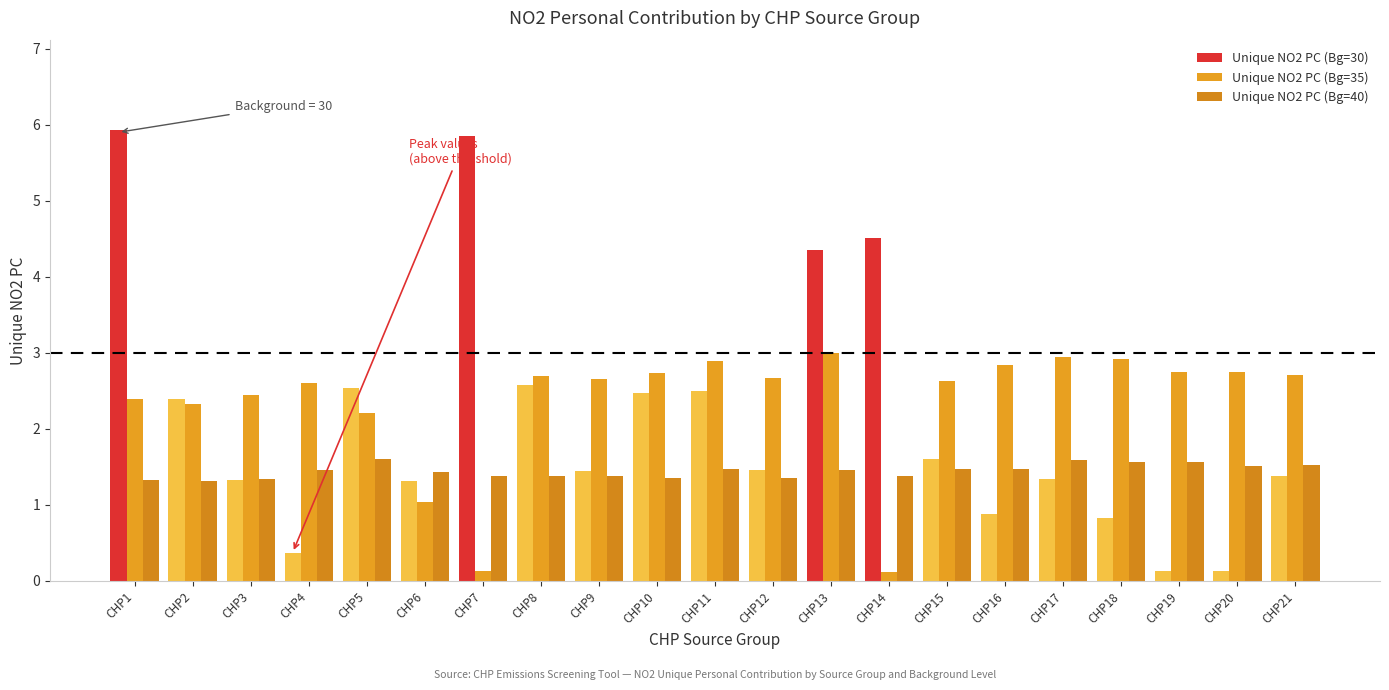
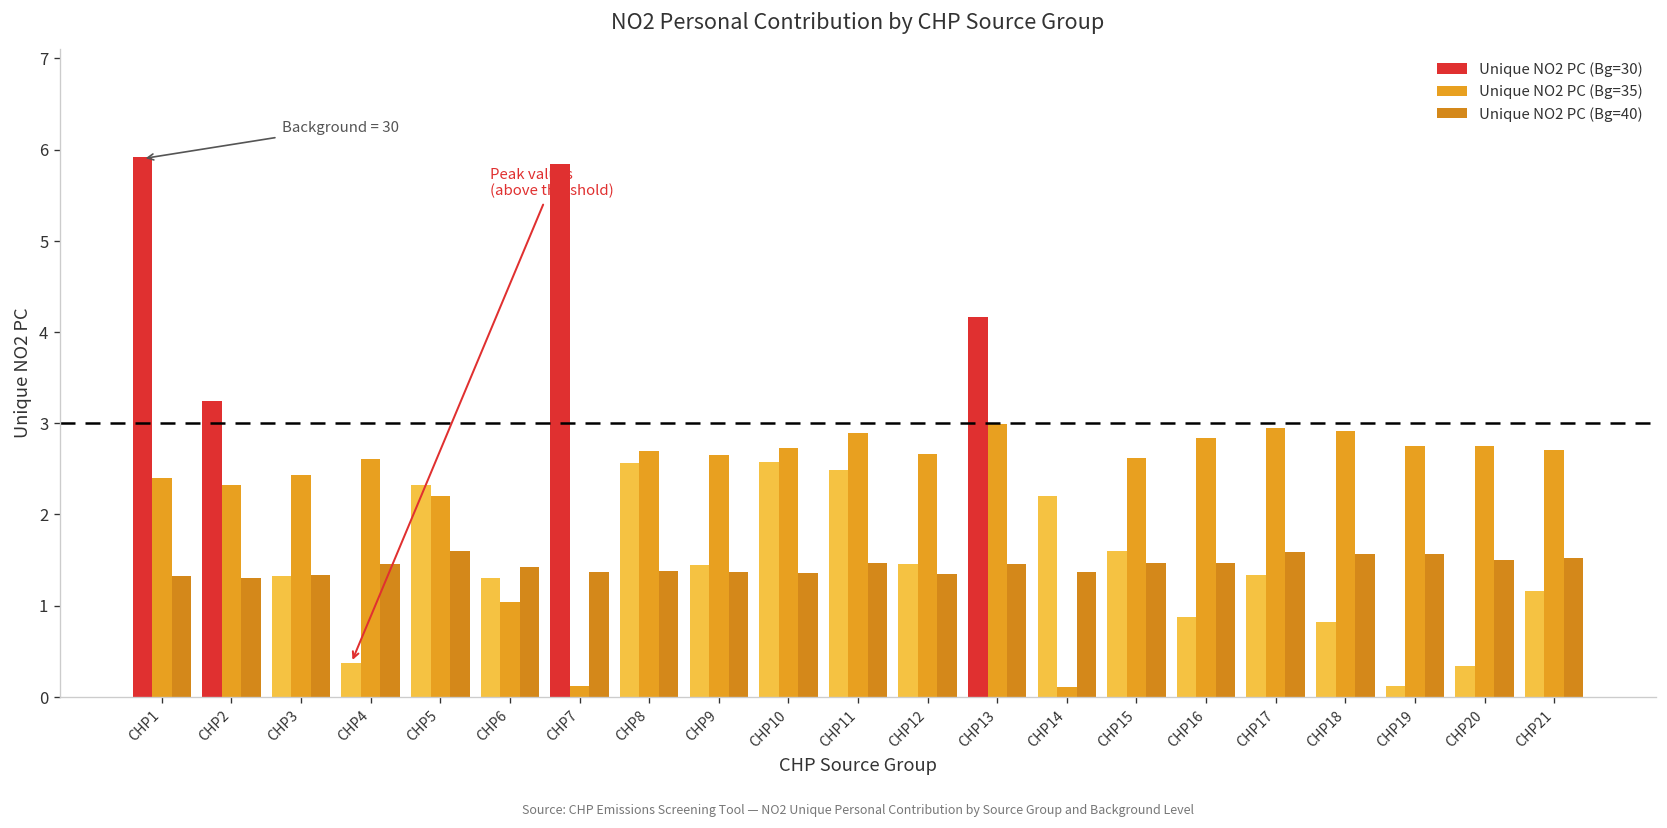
Unique NO2 PC (Bg=30), CHP2: 2.4 -> 3.2
Unique NO2 PC (Bg=30), CHP5: 2.5 -> 2.3
Unique NO2 PC (Bg=30), CHP10: 2.5 -> 2.6
Unique NO2 PC (Bg=30), CHP13: 4.4 -> 4.2
Unique NO2 PC (Bg=30), CHP14: 4.5 -> 2.2
Unique NO2 PC (Bg=30), CHP20: 0.1 -> 0.3
Unique NO2 PC (Bg=30), CHP21: 1.4 -> 1.2
